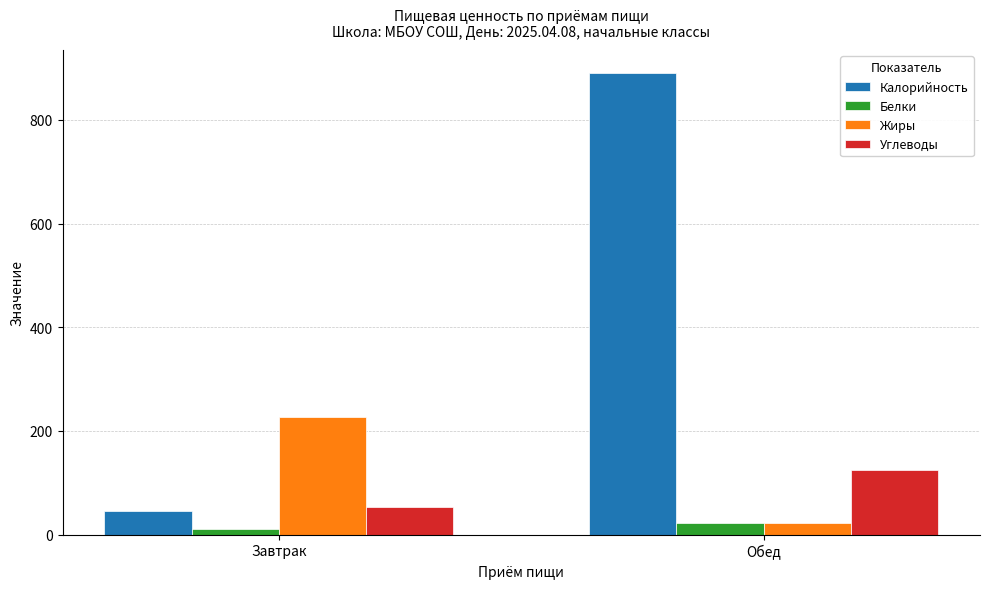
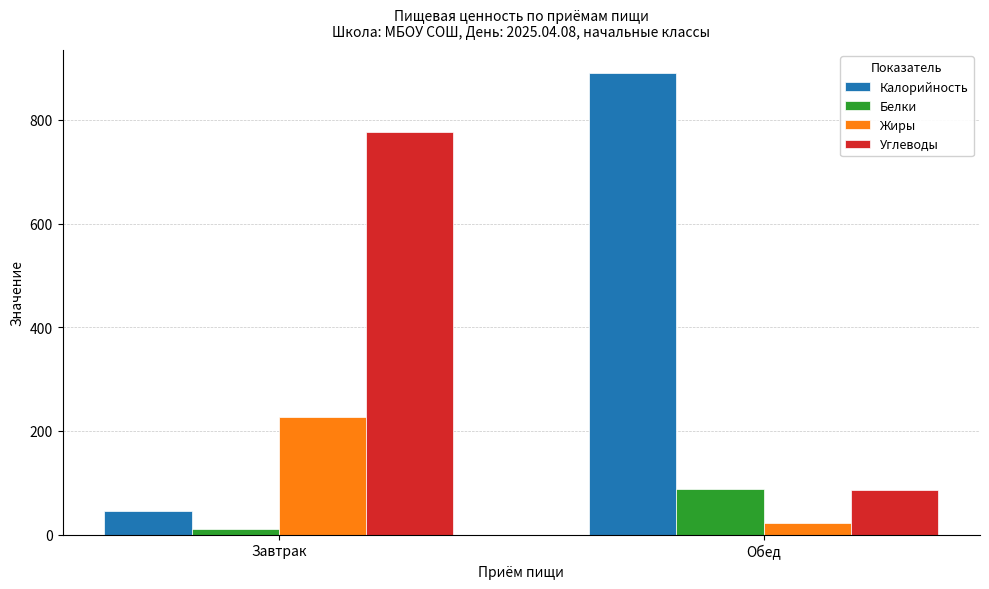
Углеводы, Завтрак: 50 -> 780
Белки, Обед: 20 -> 90
Углеводы, Обед: 120 -> 90
